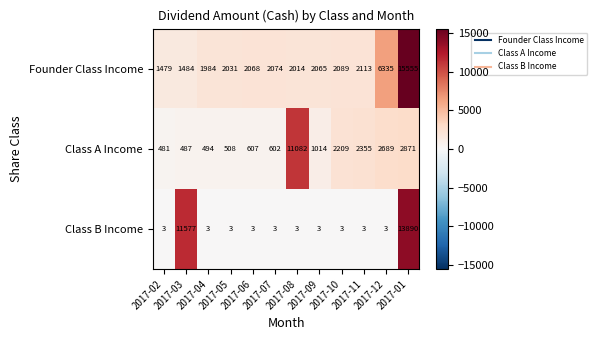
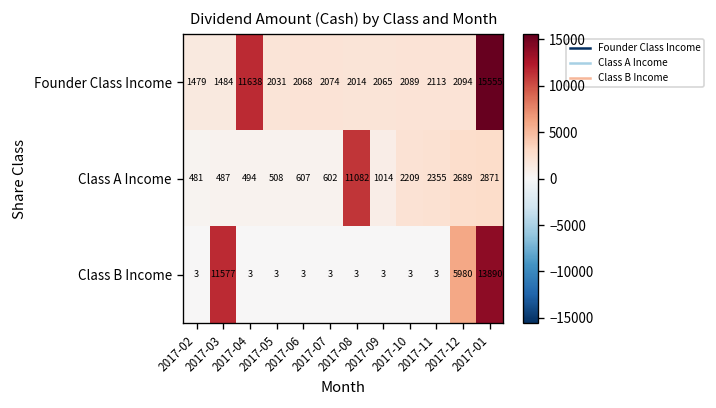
Founder Class Income, 2017-04: 1984 -> 11638
Founder Class Income, 2017-12: 6335 -> 2094
Class B Income, 2017-12: 3 -> 5980
